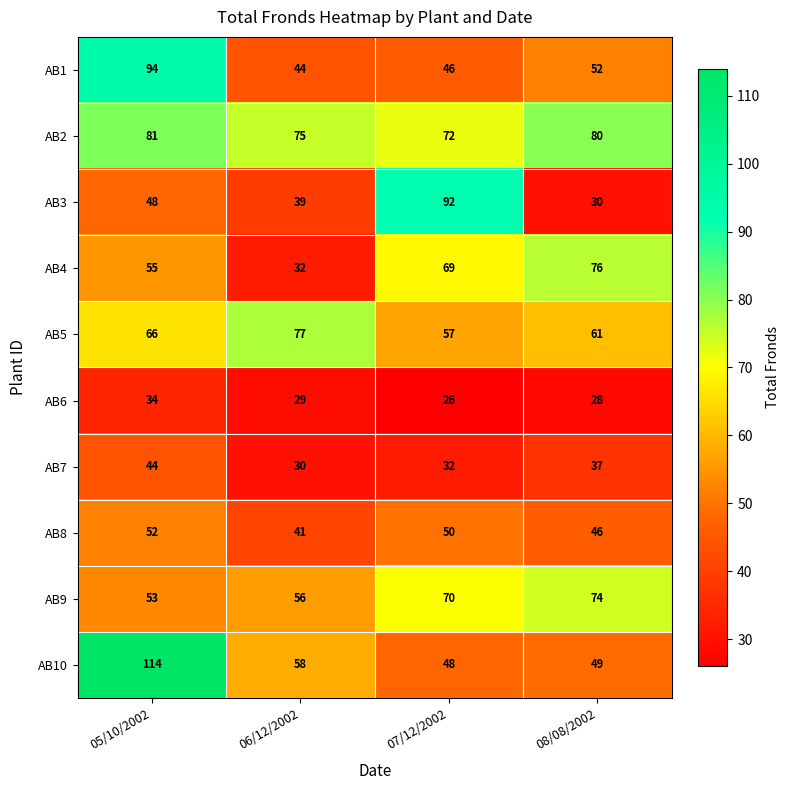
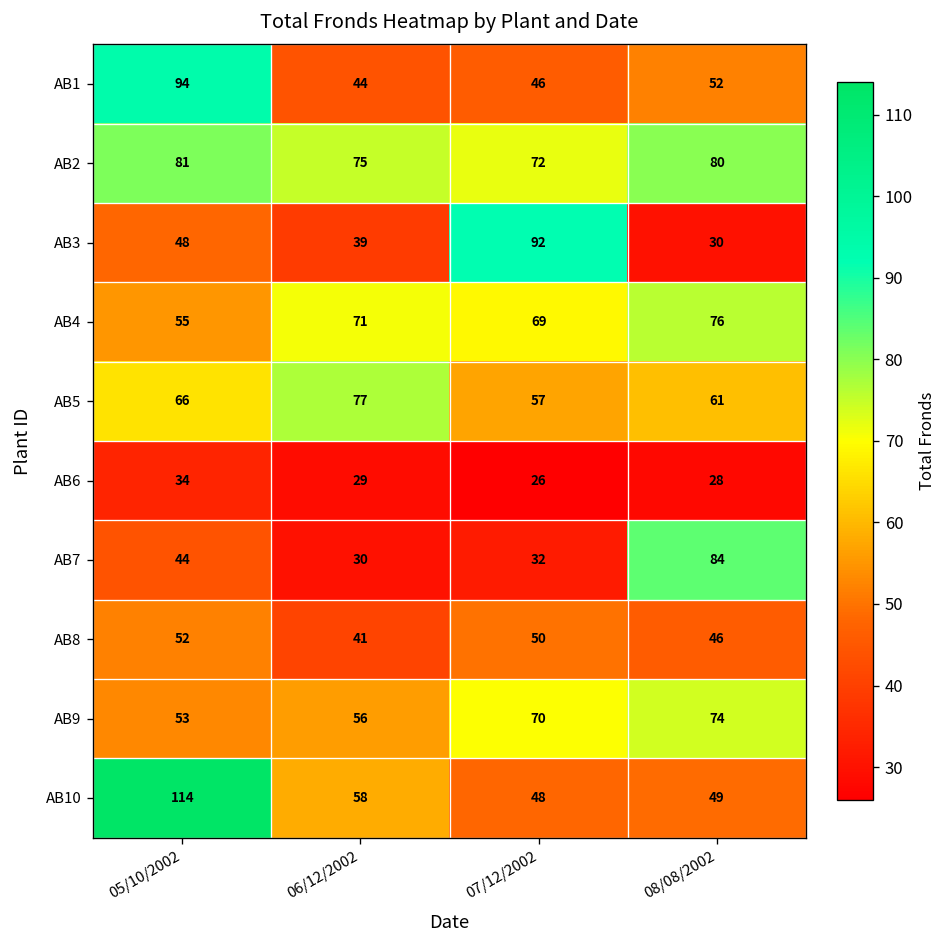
AB4, 06/12/2002: 32 -> 71
AB7, 08/08/2002: 37 -> 84
